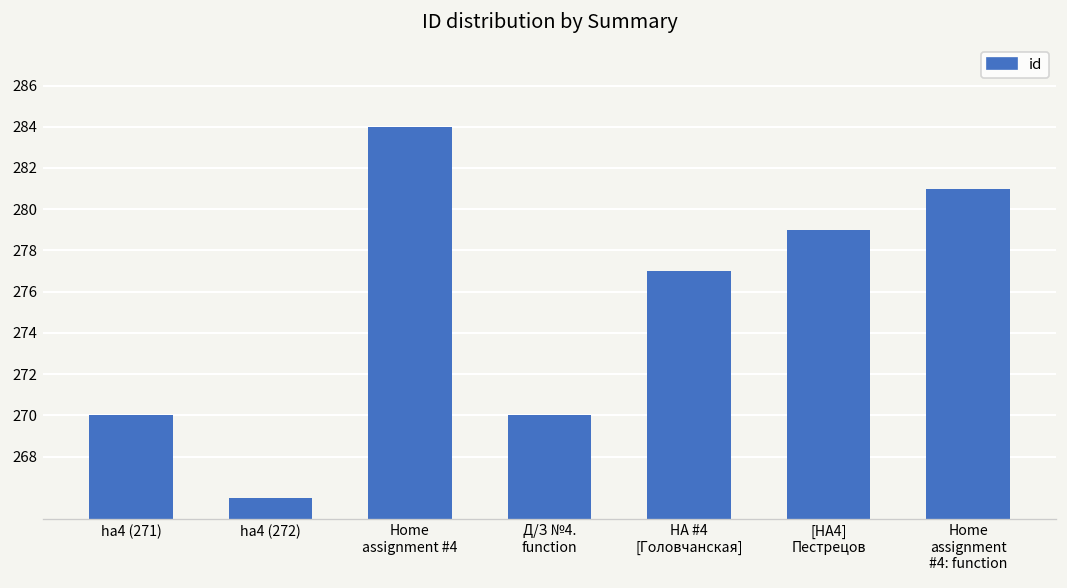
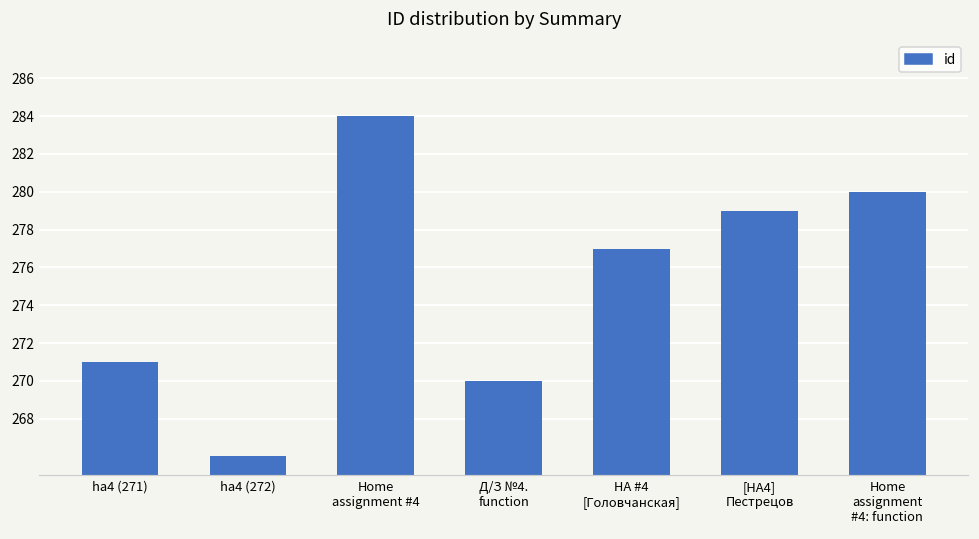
ha4 (271): 270 -> 271
Home assignment #4: function: 281 -> 280
